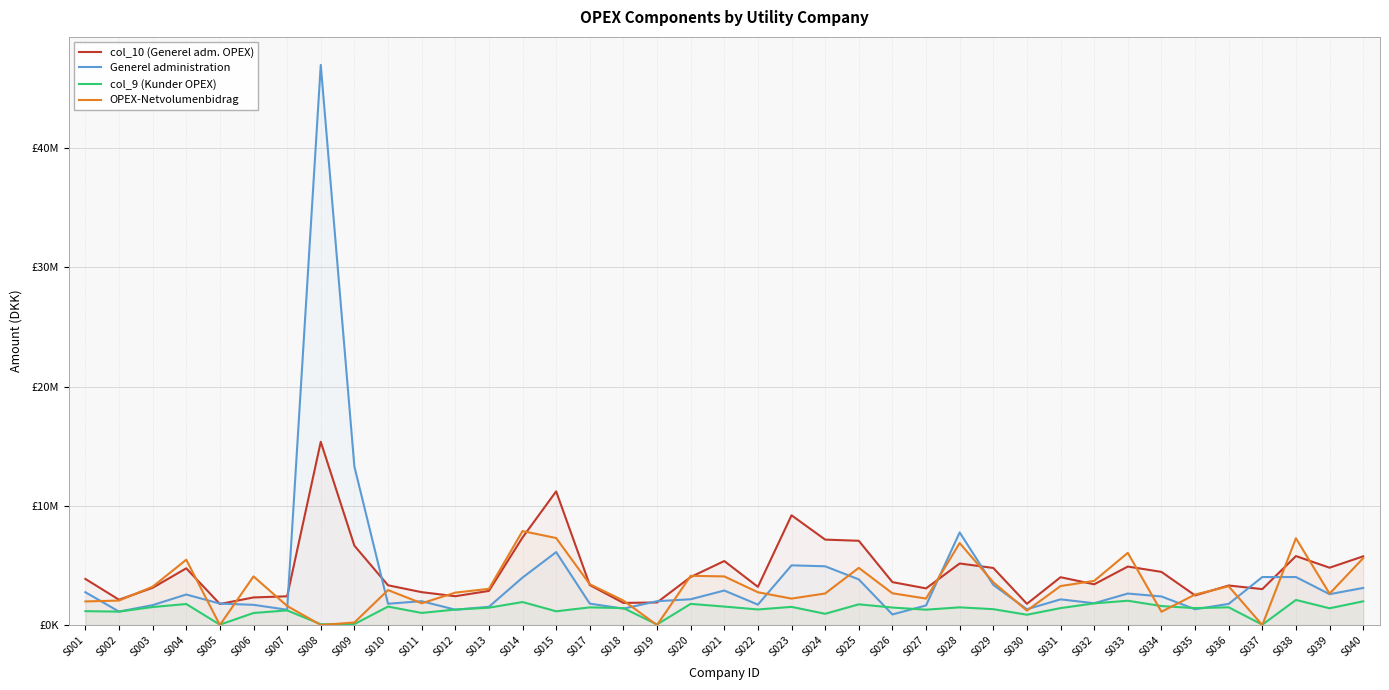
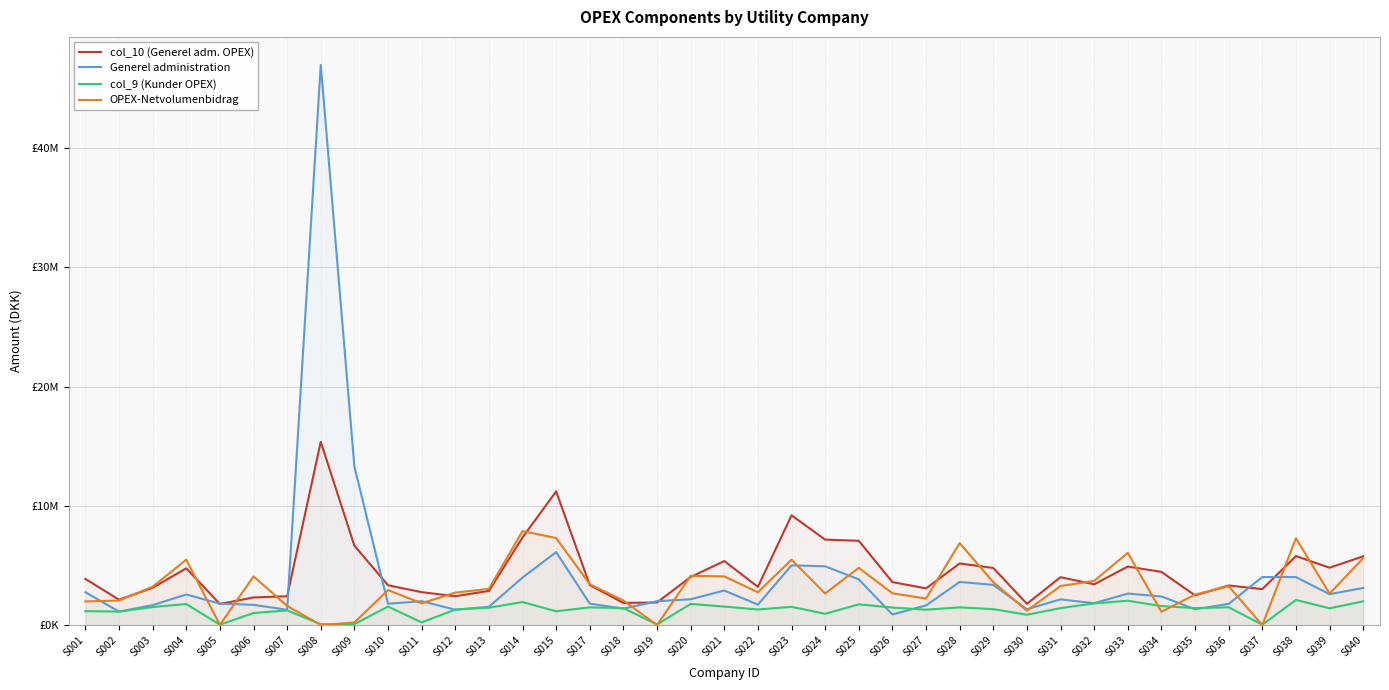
col_9 (Kunder OPEX), S011: £1000000 -> £200000
OPEX-Netvolumenbidrag, S023: £2200000 -> £5500000
Generel administration, S028: £7800000 -> £3600000
